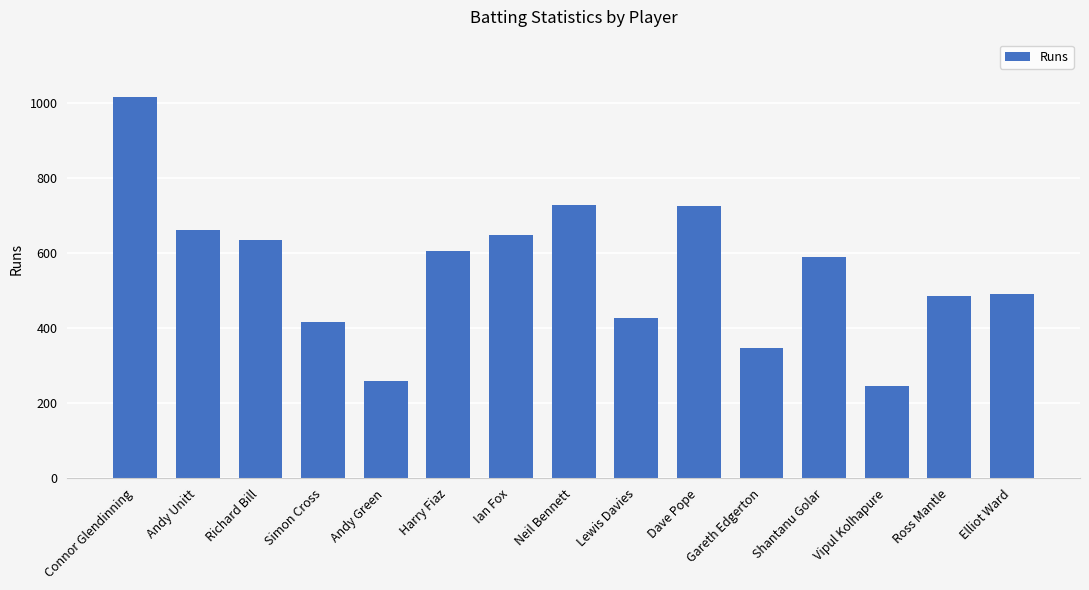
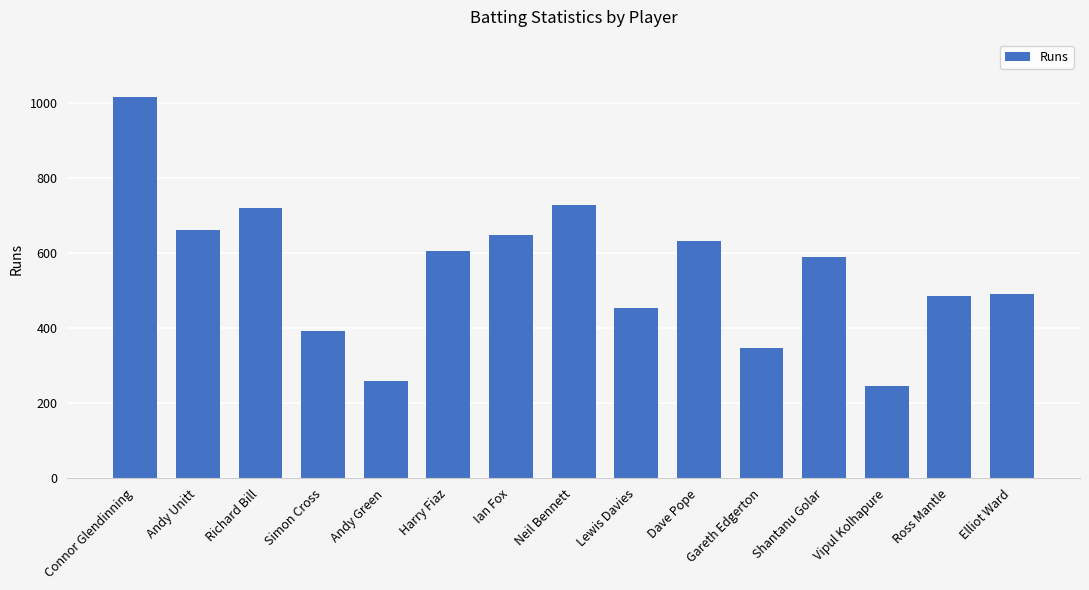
Richard Bill: 640 -> 720
Simon Cross: 420 -> 390
Lewis Davies: 430 -> 450
Dave Pope: 730 -> 630
